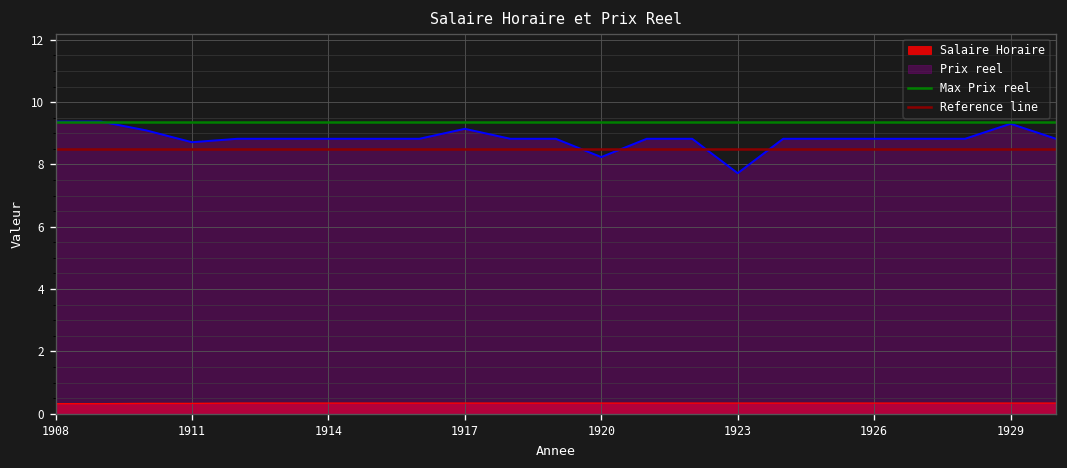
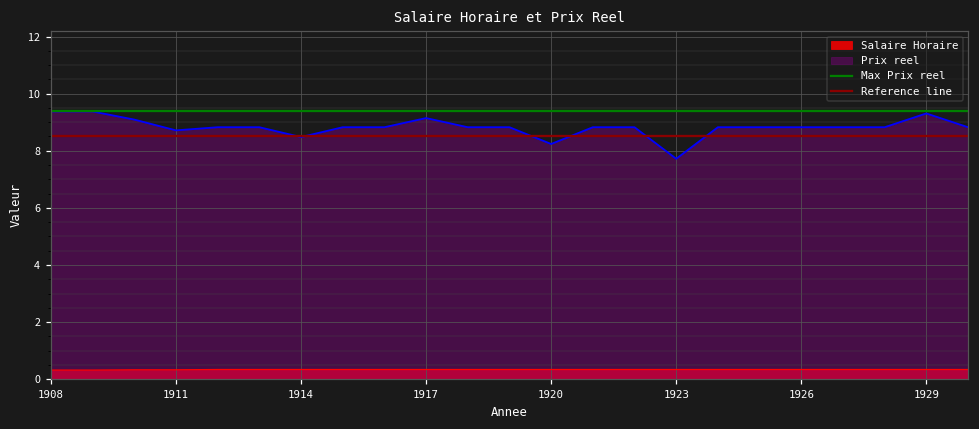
Prix reel, 1914: 8.8 -> 8.5
